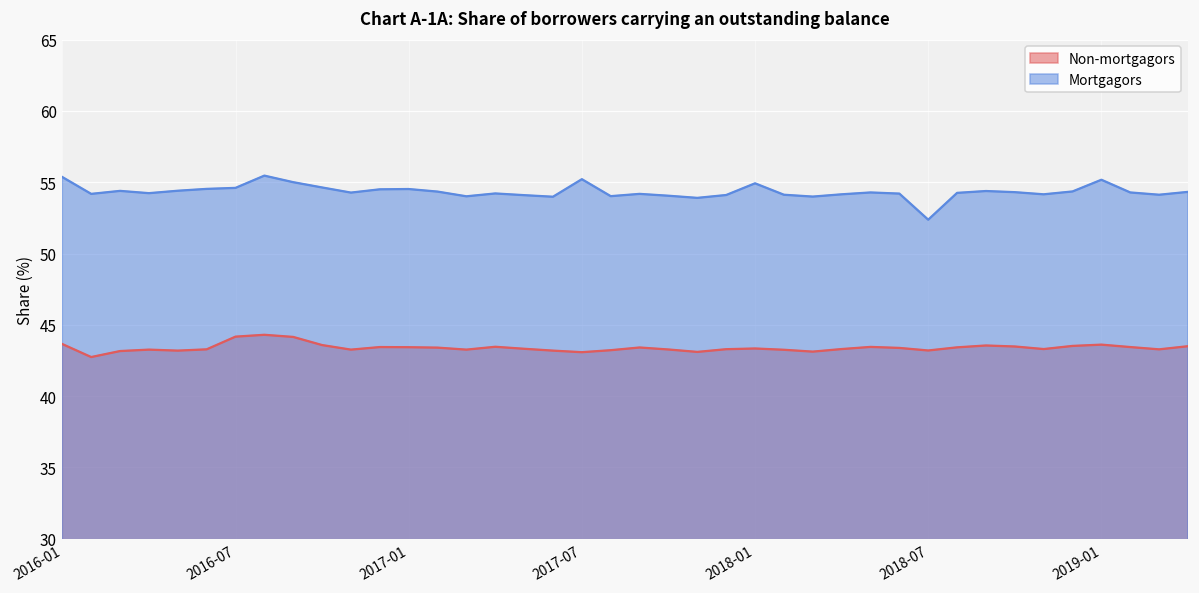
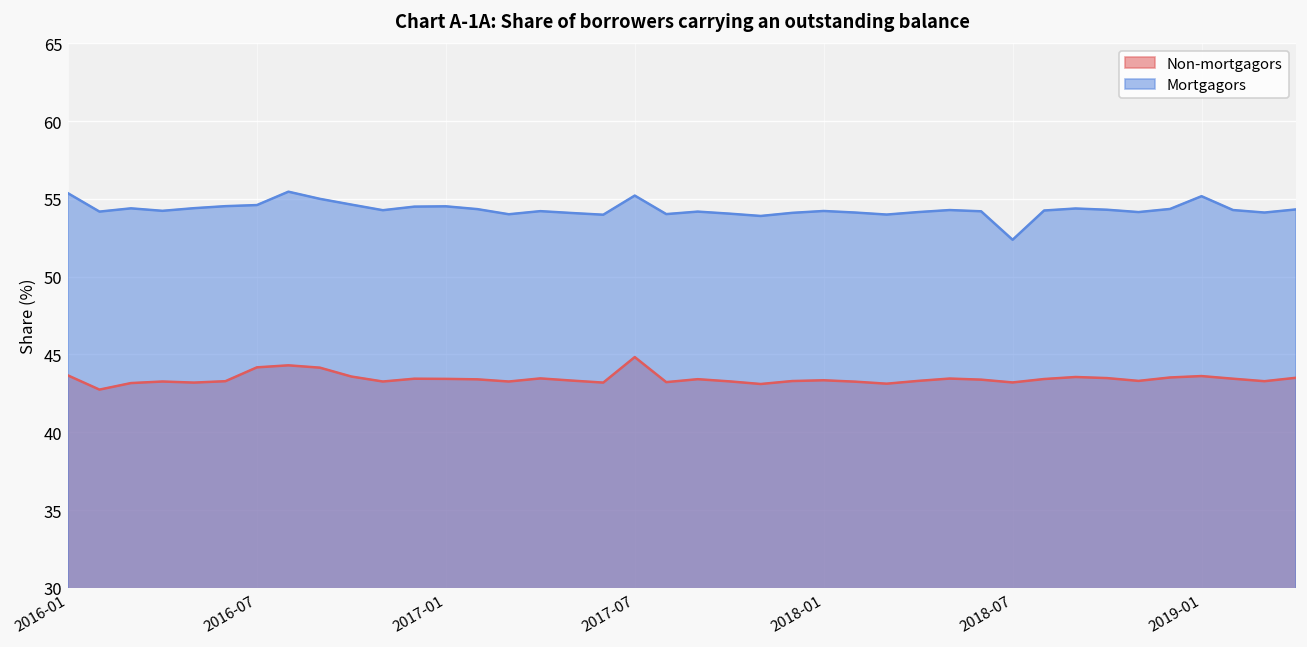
Non-mortgagors, 2017-07: 43.1 -> 44.8
Mortgagors, 2018-01: 54.9 -> 54.2
